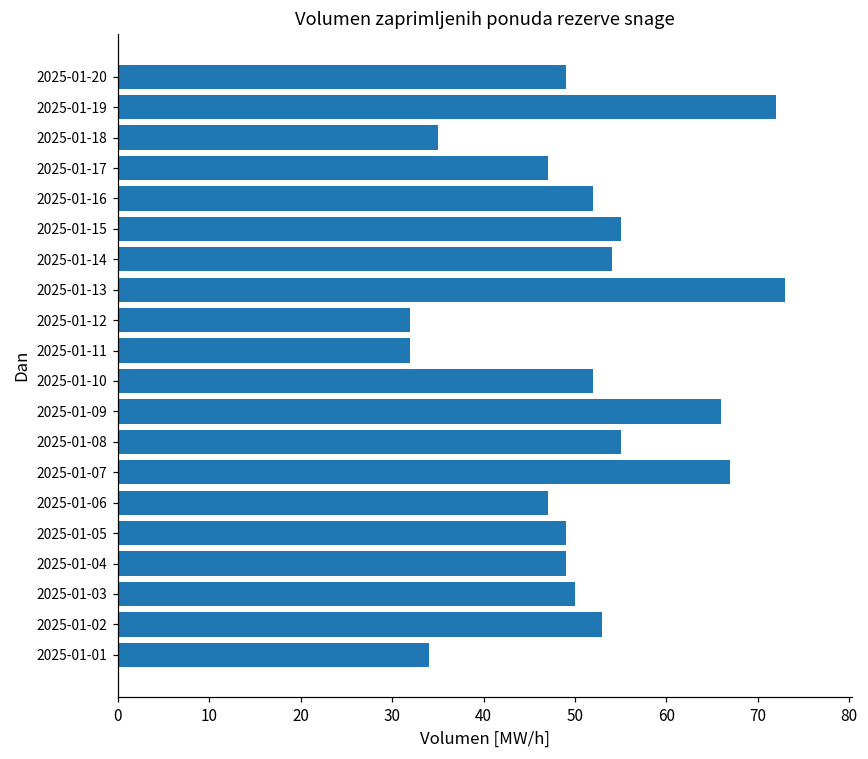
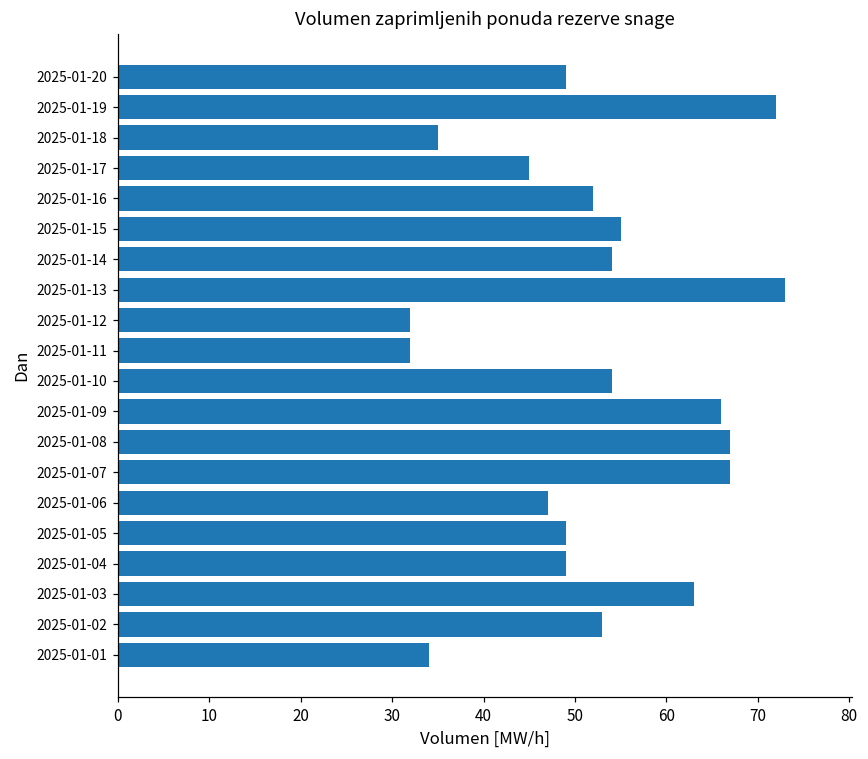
2025-01-17: 47 -> 45
2025-01-10: 52 -> 54
2025-01-08: 55 -> 67
2025-01-03: 50 -> 63
